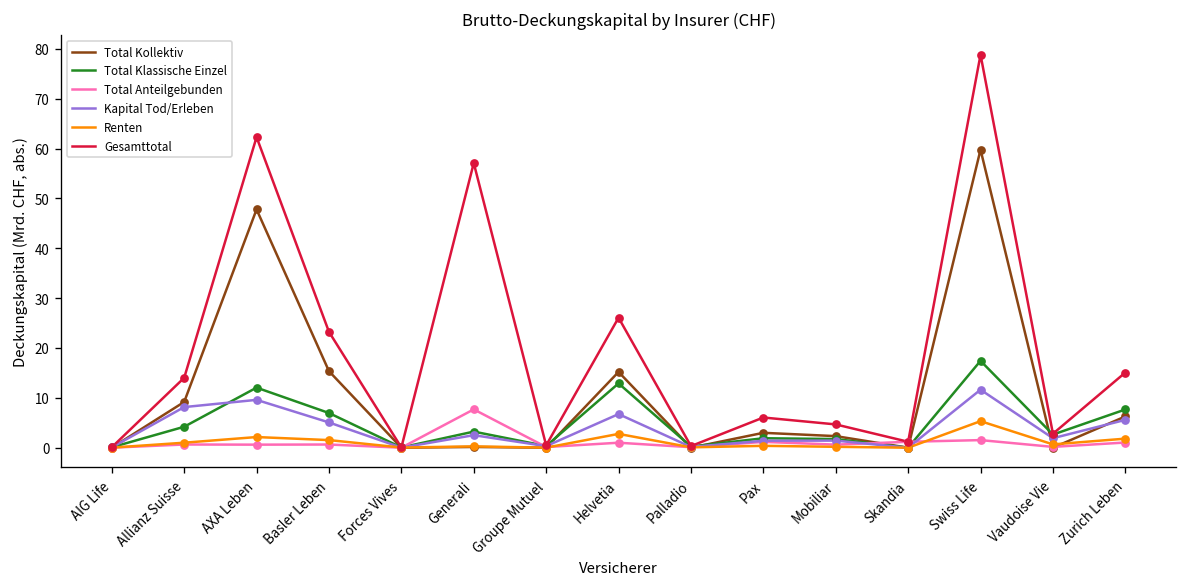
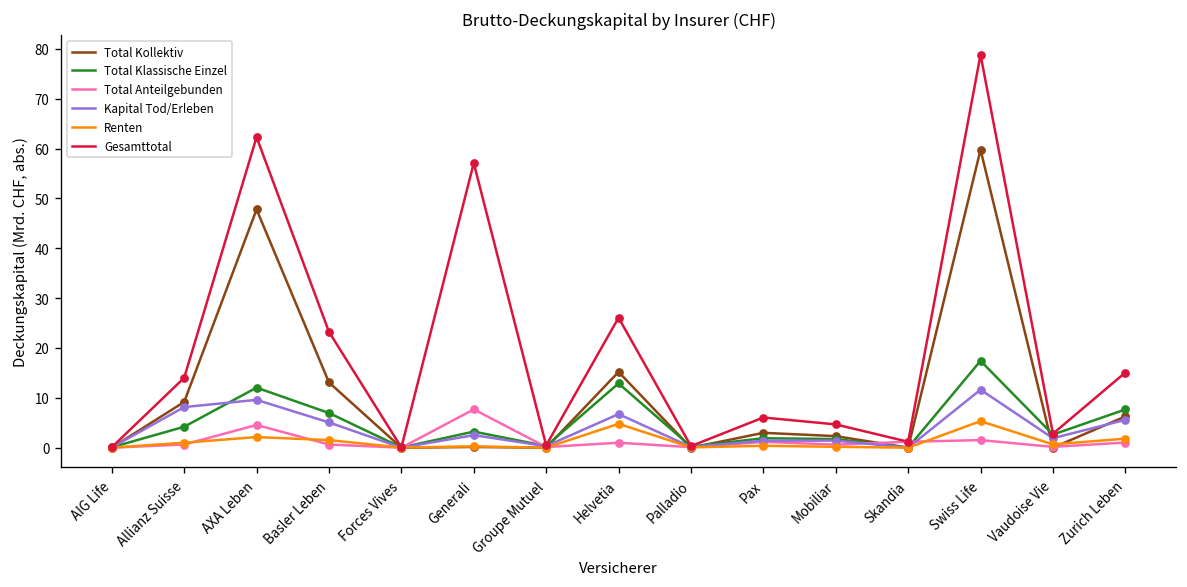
Total Anteilgebunden, AXA Leben: 1 -> 5
Total Kollektiv, Basler Leben: 15 -> 13
Renten, Helvetia: 3 -> 5
